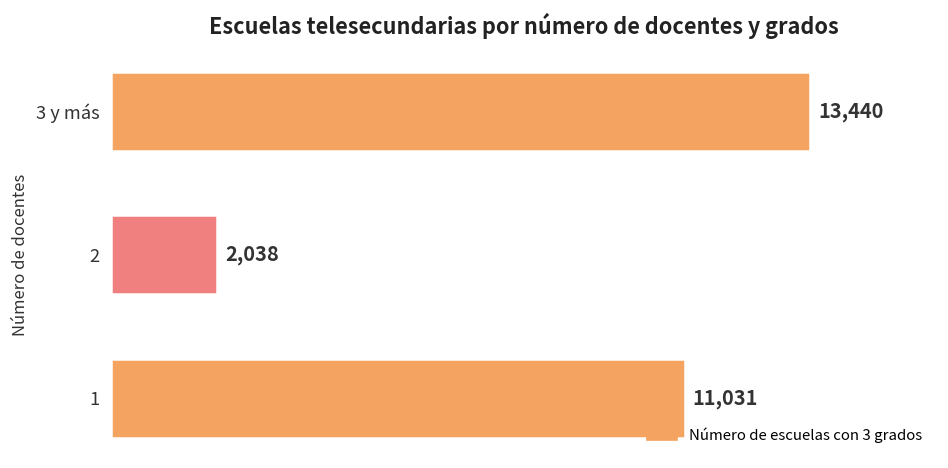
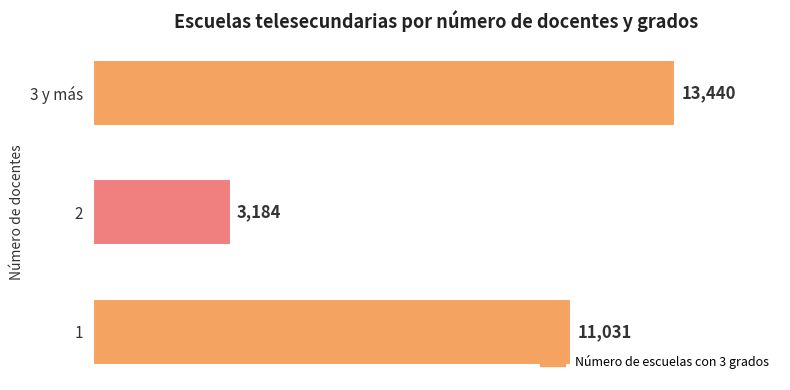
2: 2,038 -> 3,184
